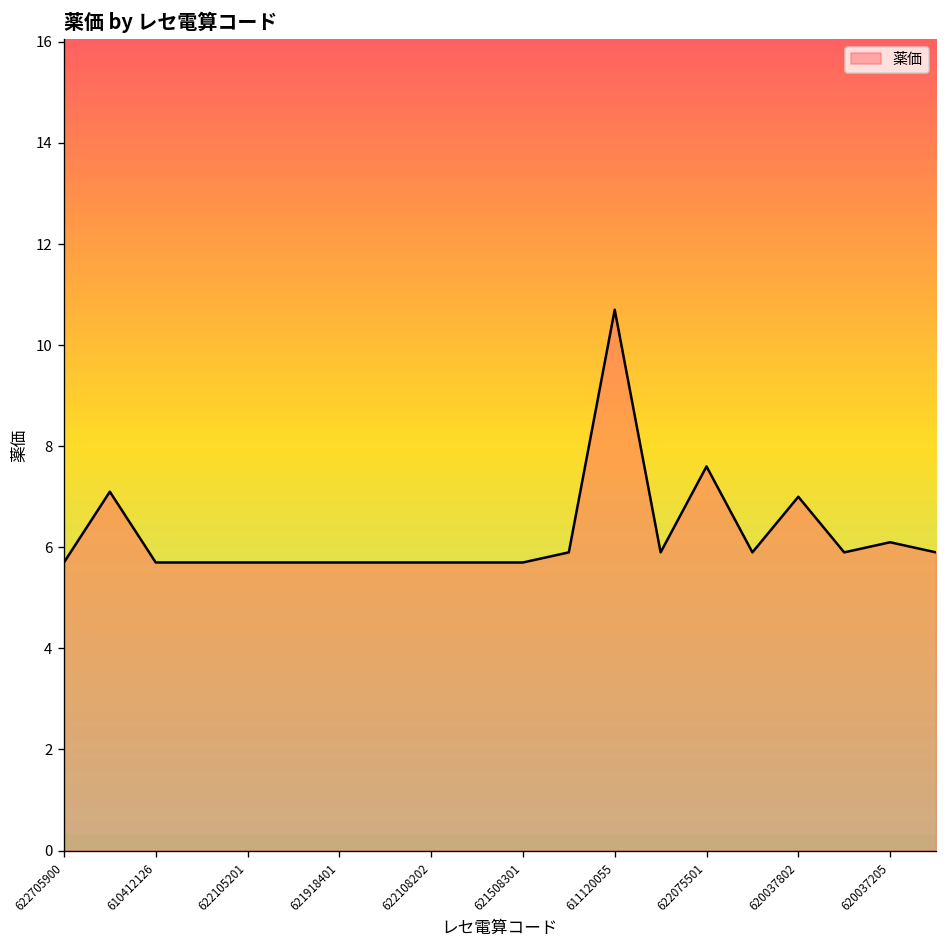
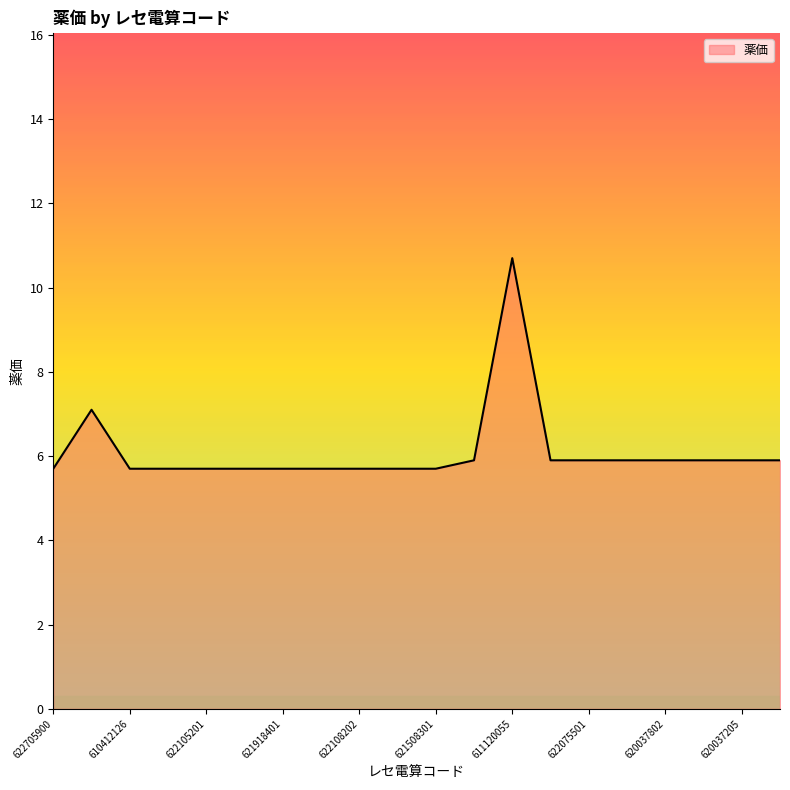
622075501: 7.6 -> 5.9
620037802: 7.0 -> 5.9
620037205: 6.1 -> 5.9
